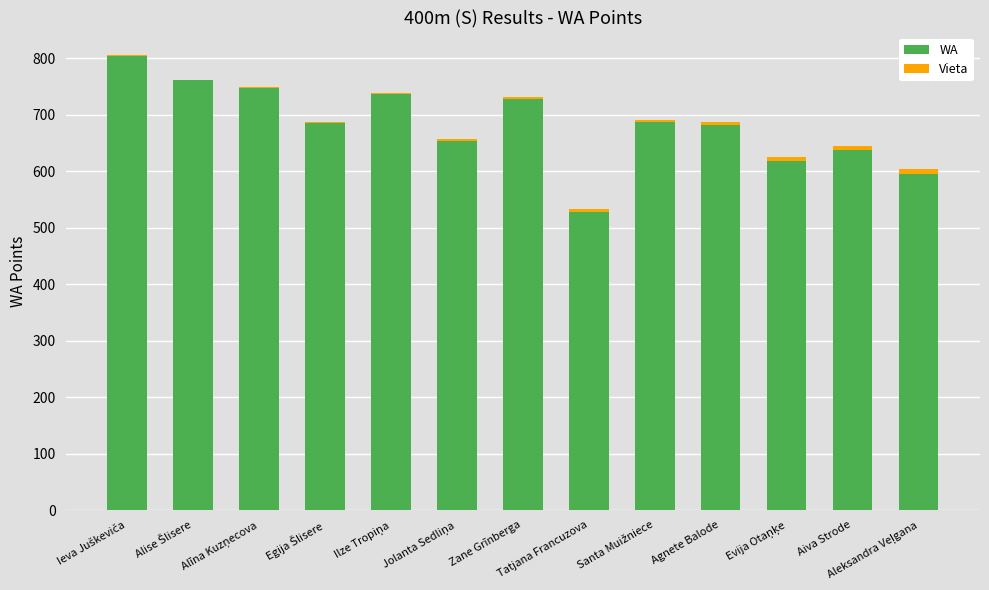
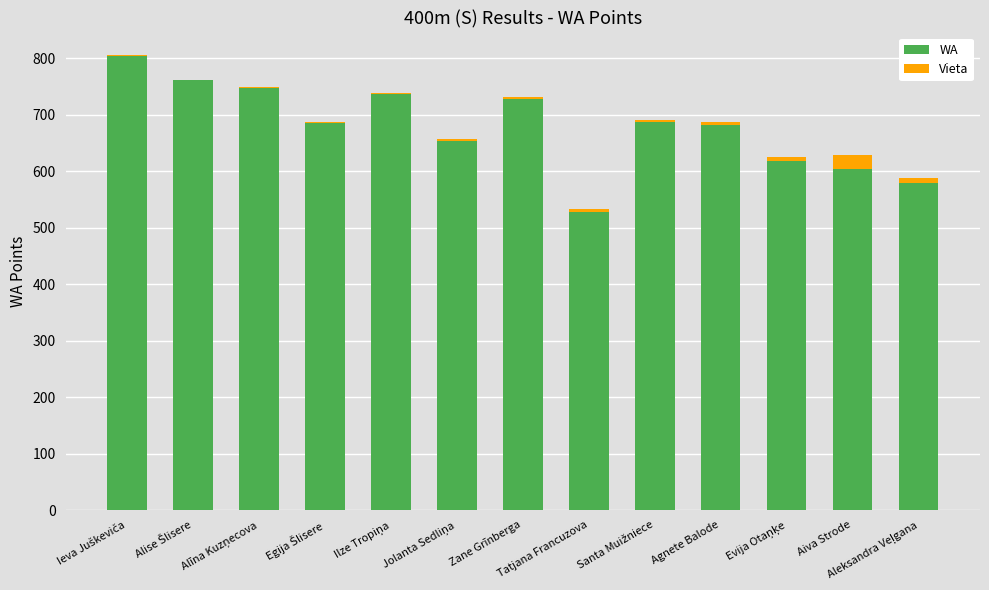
WA, Aiva Strode: 640 -> 600
Vieta, Aiva Strode: 10 -> 20
WA, Aleksandra Veļgana: 590 -> 580
